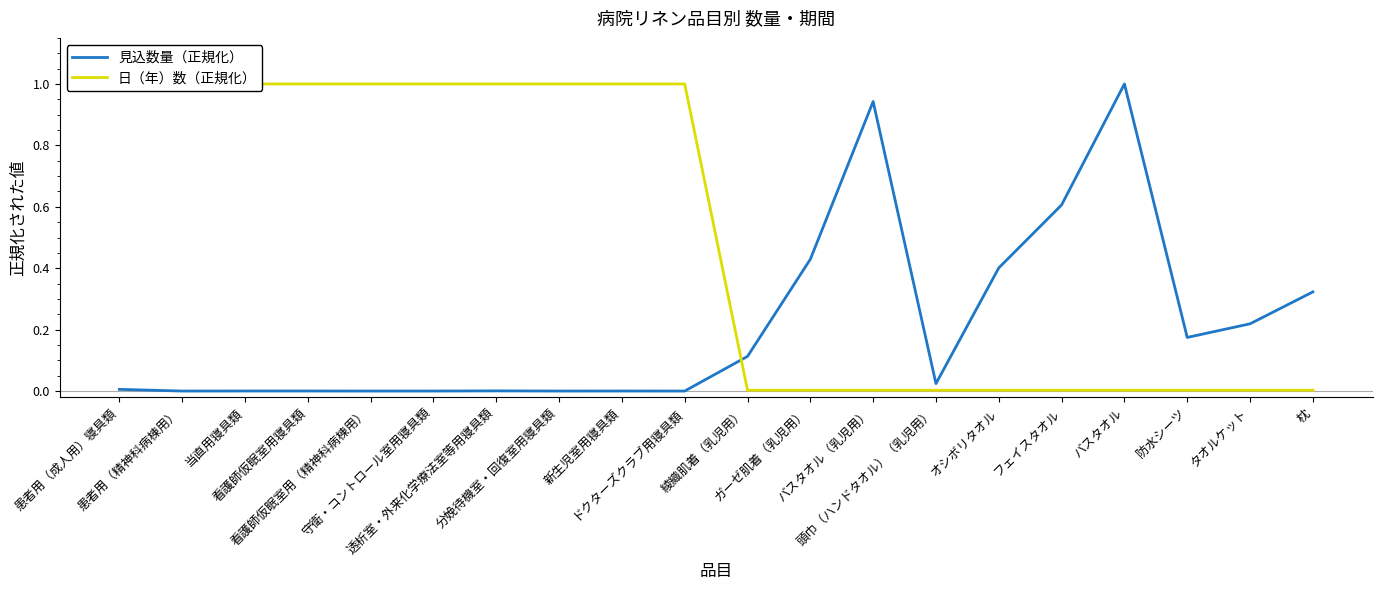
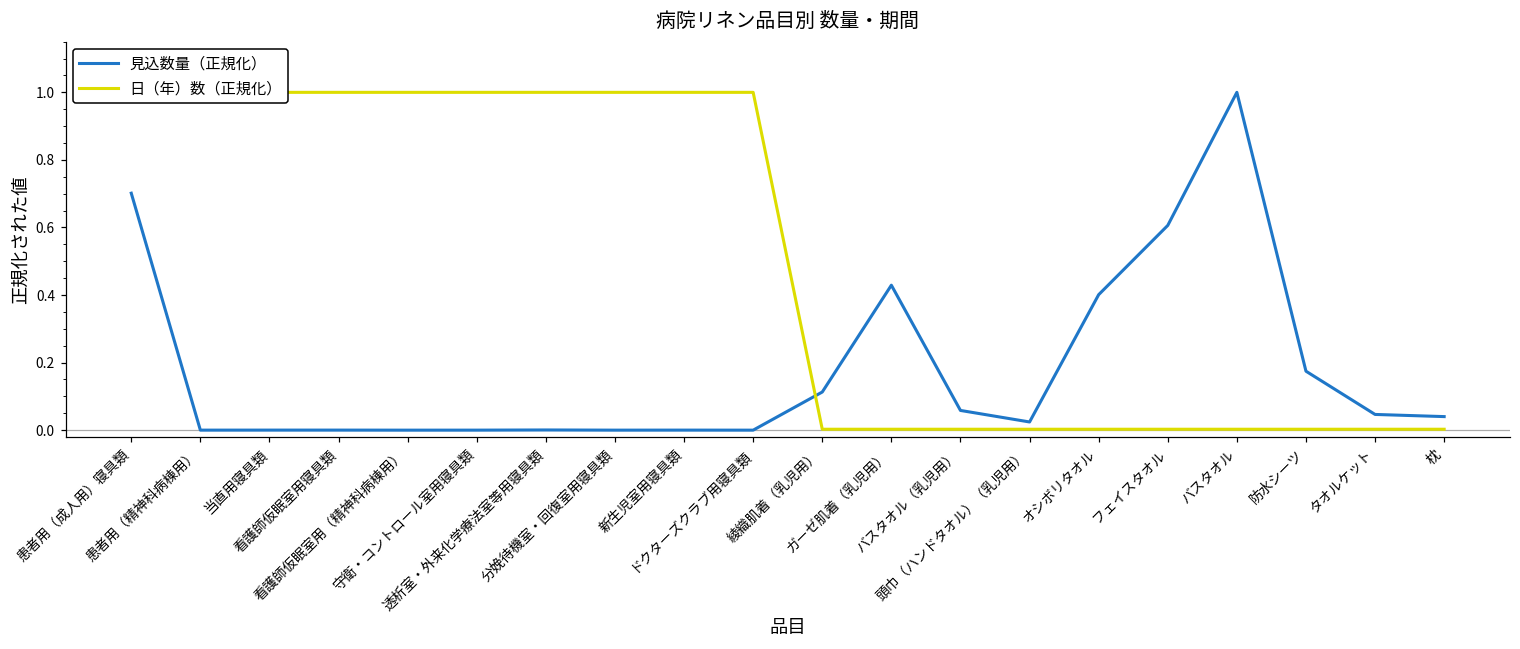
見込数量（正規化）, 患者用（成人用）寝具類: 0.01 -> 0.70
見込数量（正規化）, バスタオル（乳児用）: 0.94 -> 0.06
見込数量（正規化）, タオルケット: 0.22 -> 0.05
見込数量（正規化）, 枕: 0.32 -> 0.04
